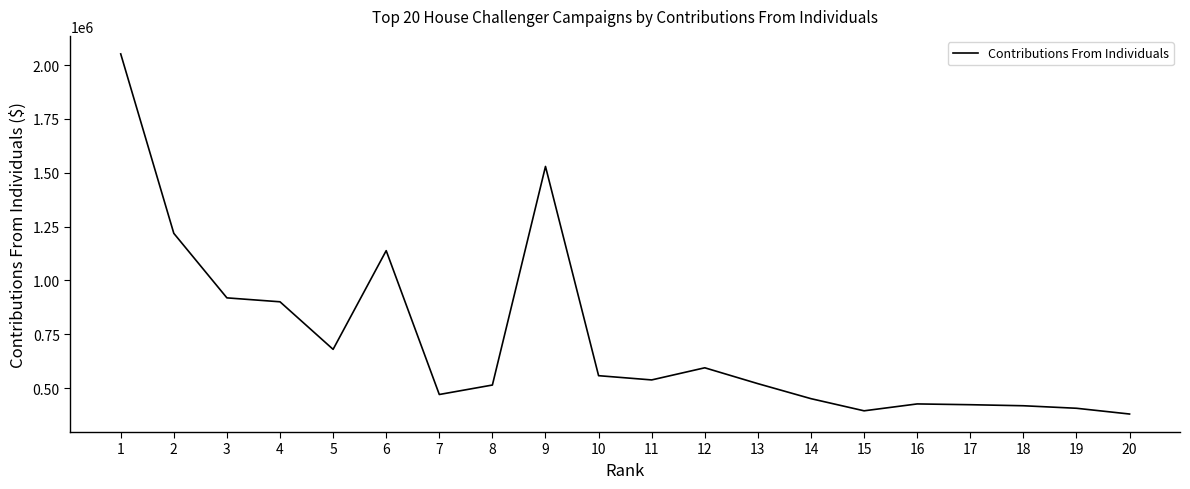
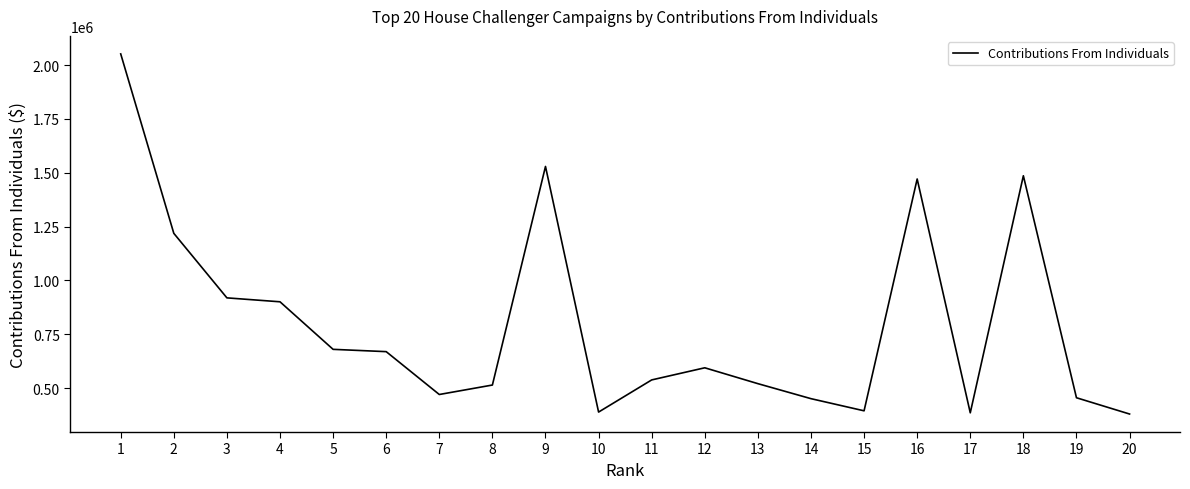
6: 1140000 -> 670000
10: 560000 -> 390000
16: 430000 -> 1470000
17: 420000 -> 380000
18: 420000 -> 1490000
19: 410000 -> 450000
